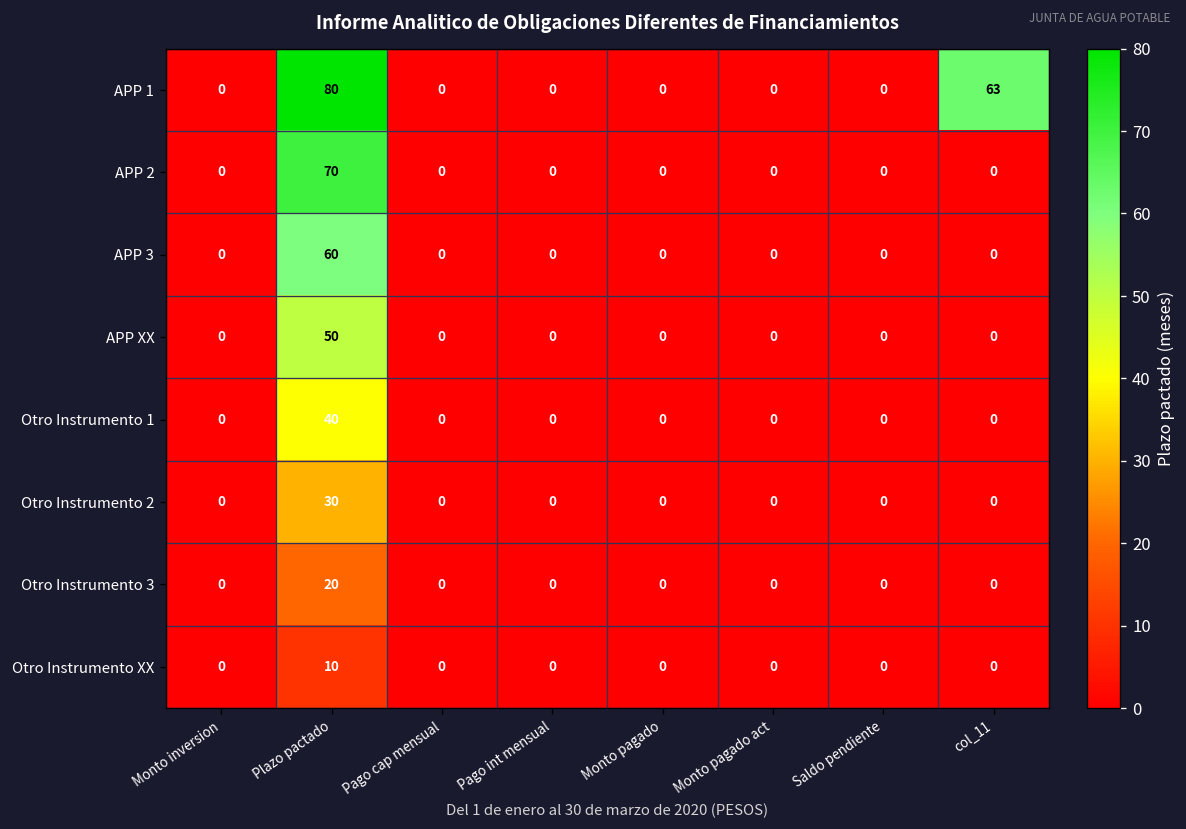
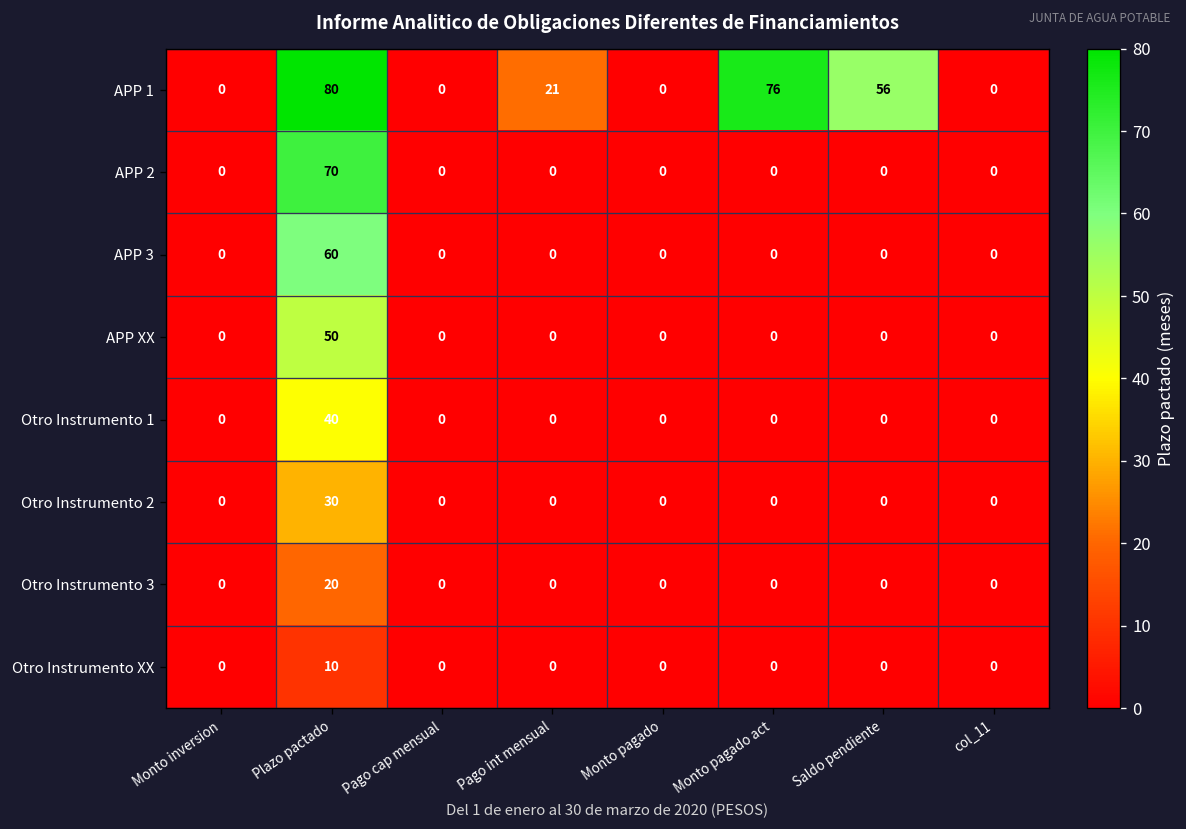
APP 1, Pago int mensual: 0 -> 21
APP 1, Monto pagado act: 0 -> 76
APP 1, Saldo pendiente: 0 -> 56
APP 1, col_11: 63 -> 0
